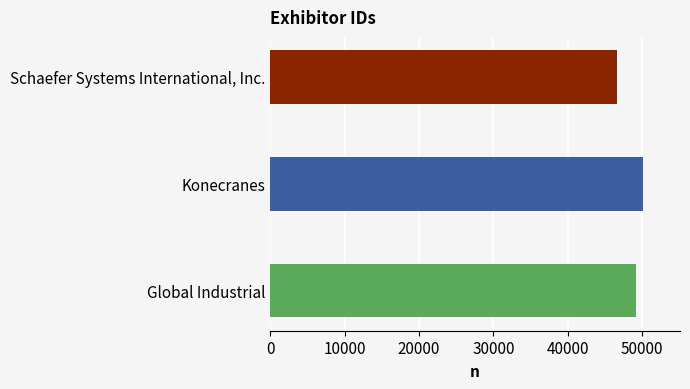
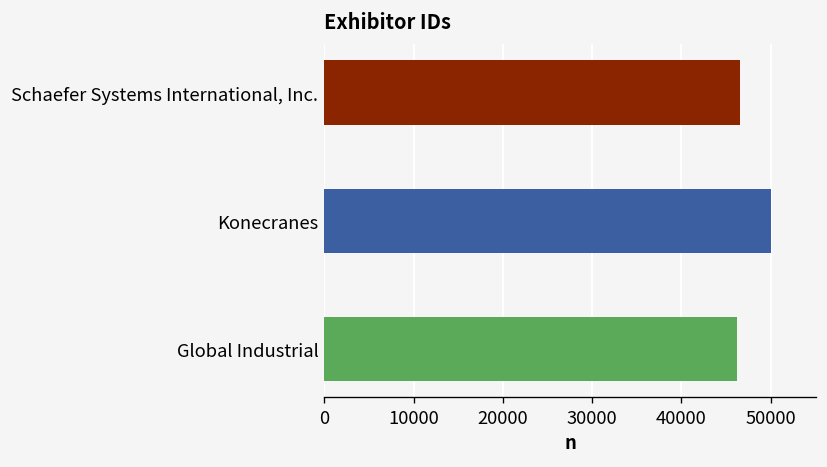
Global Industrial: 49000 -> 46000
